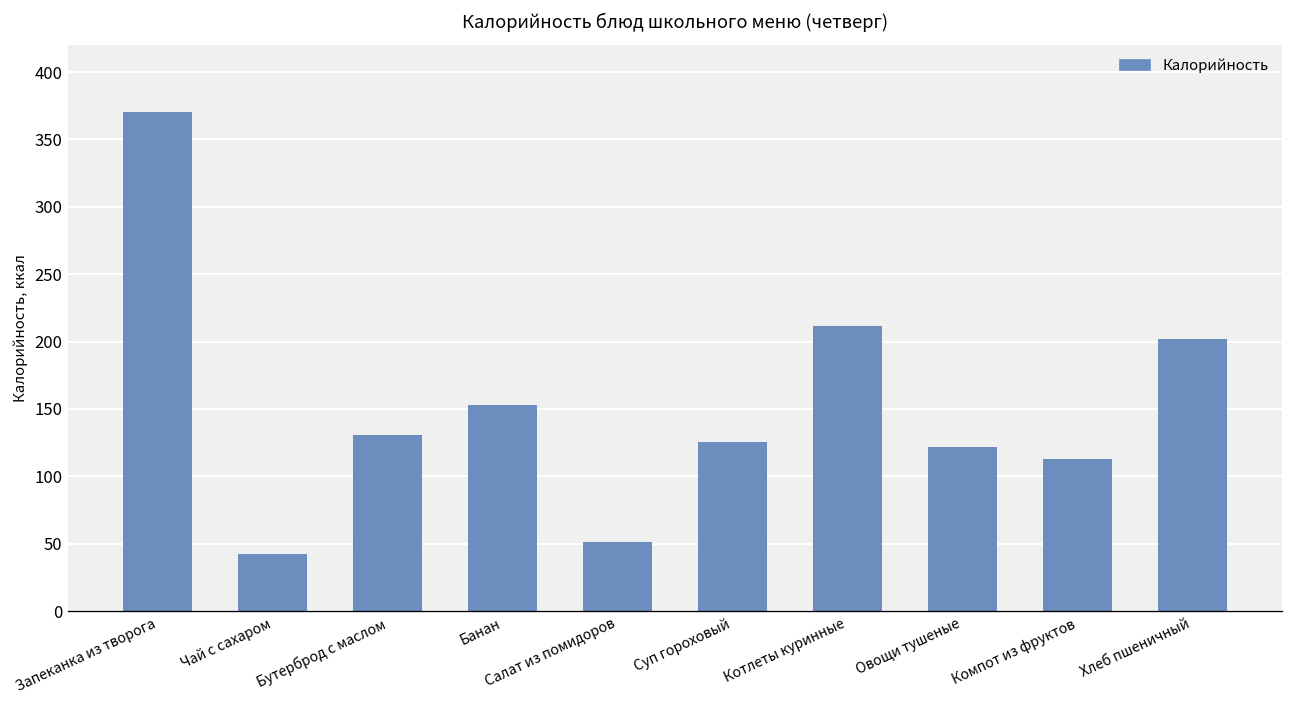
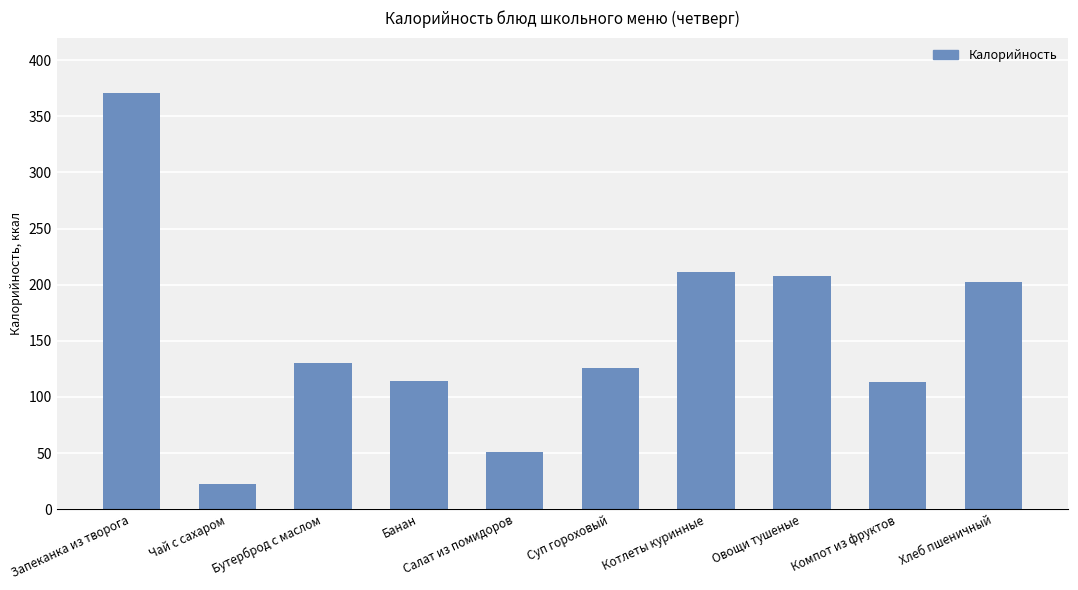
Чай с сахаром: 42 -> 23
Банан: 153 -> 114
Овощи тушеные: 122 -> 208
